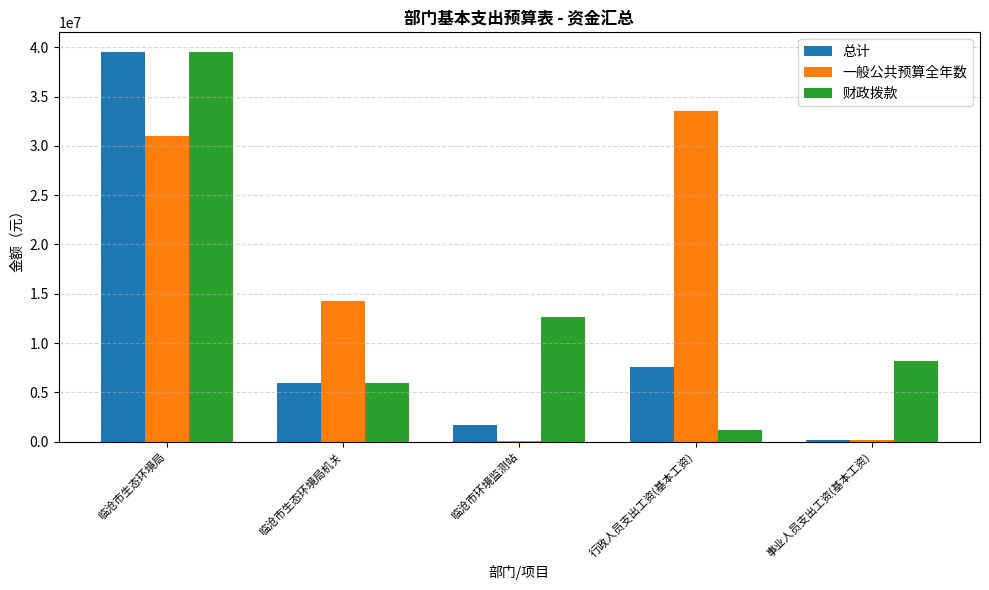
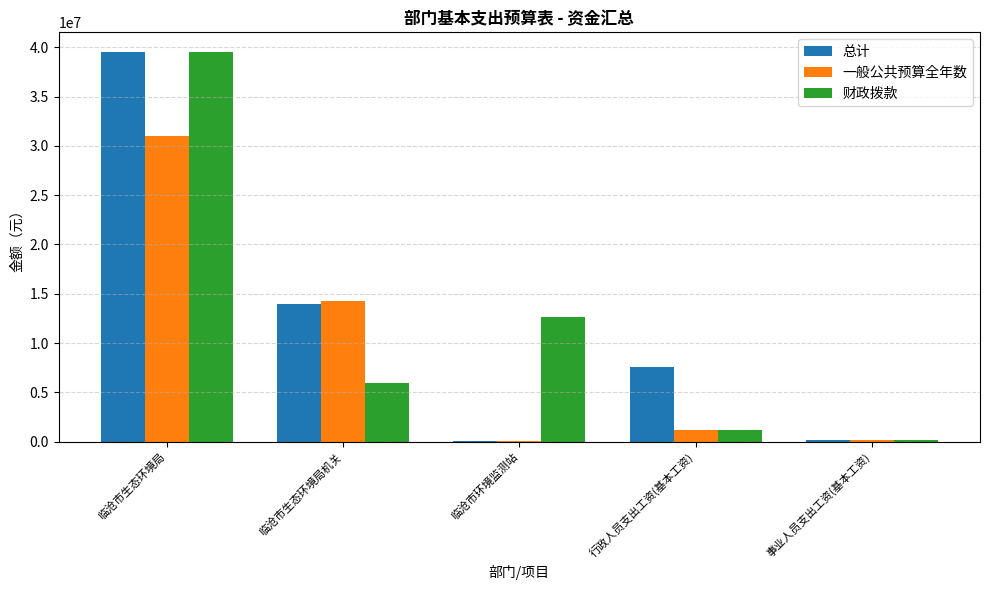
总计, 临沧市生态环境局机关: 6000000 -> 14000000
总计, 临沧市环境监测站: 2000000 -> 0
一般公共预算全年数, 行政人员支出工资(基本工资): 34000000 -> 1000000
财政拨款, 事业人员支出工资(基本工资): 8000000 -> 0
